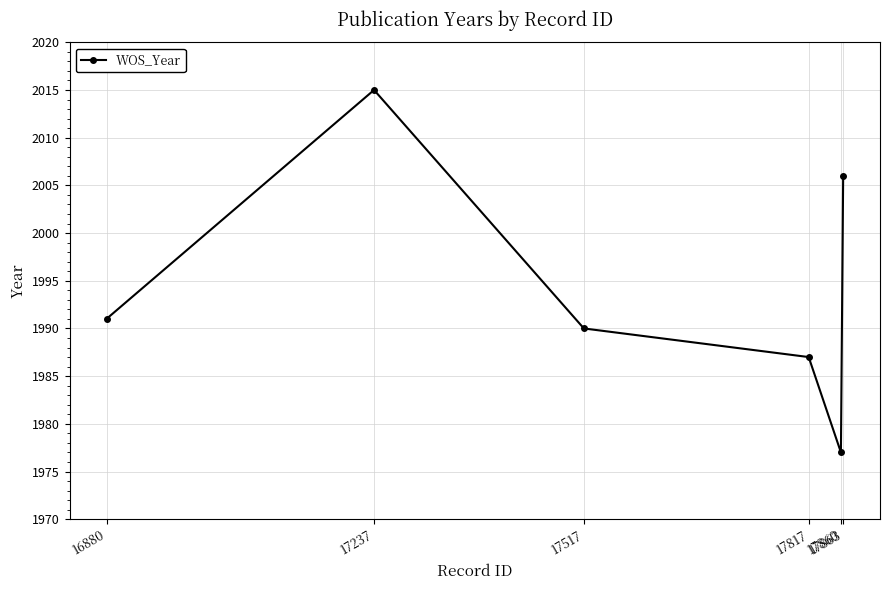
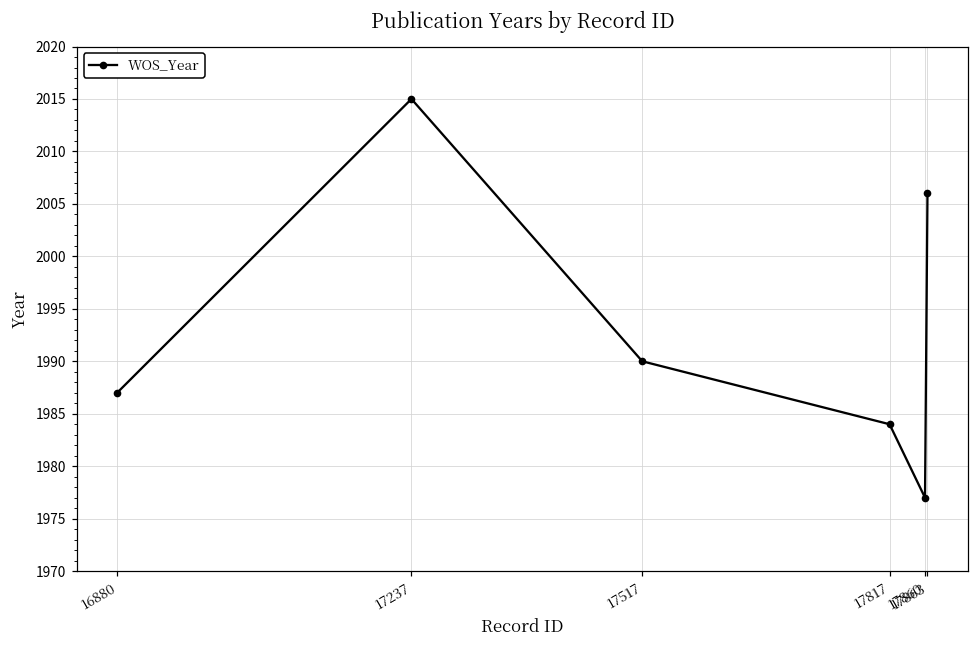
16880: 1991 -> 1987
17817: 1987 -> 1984
